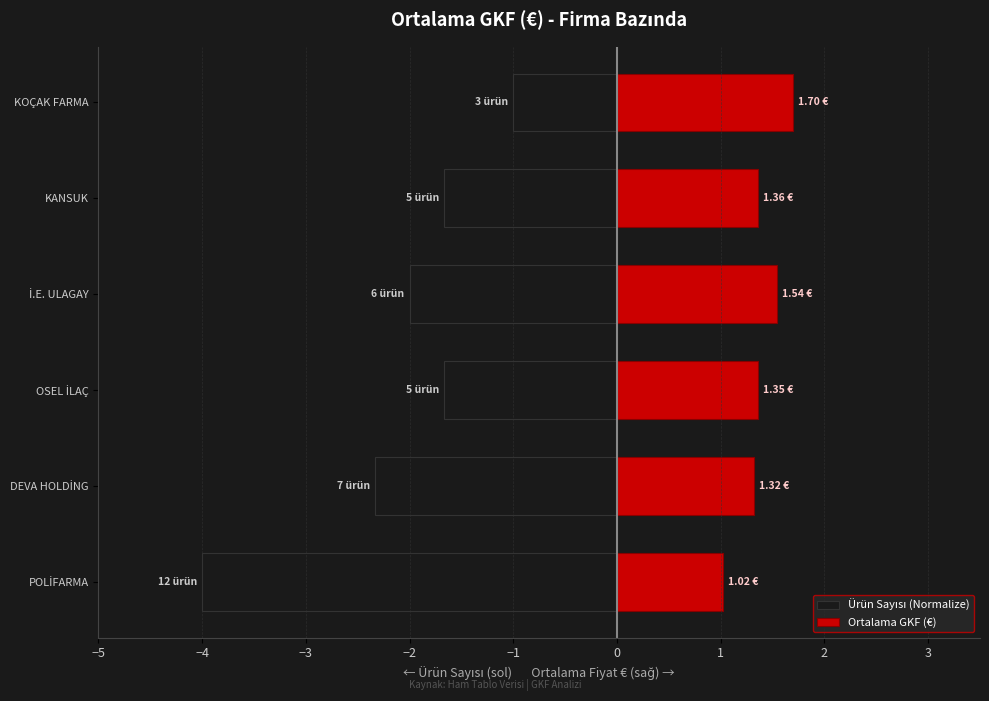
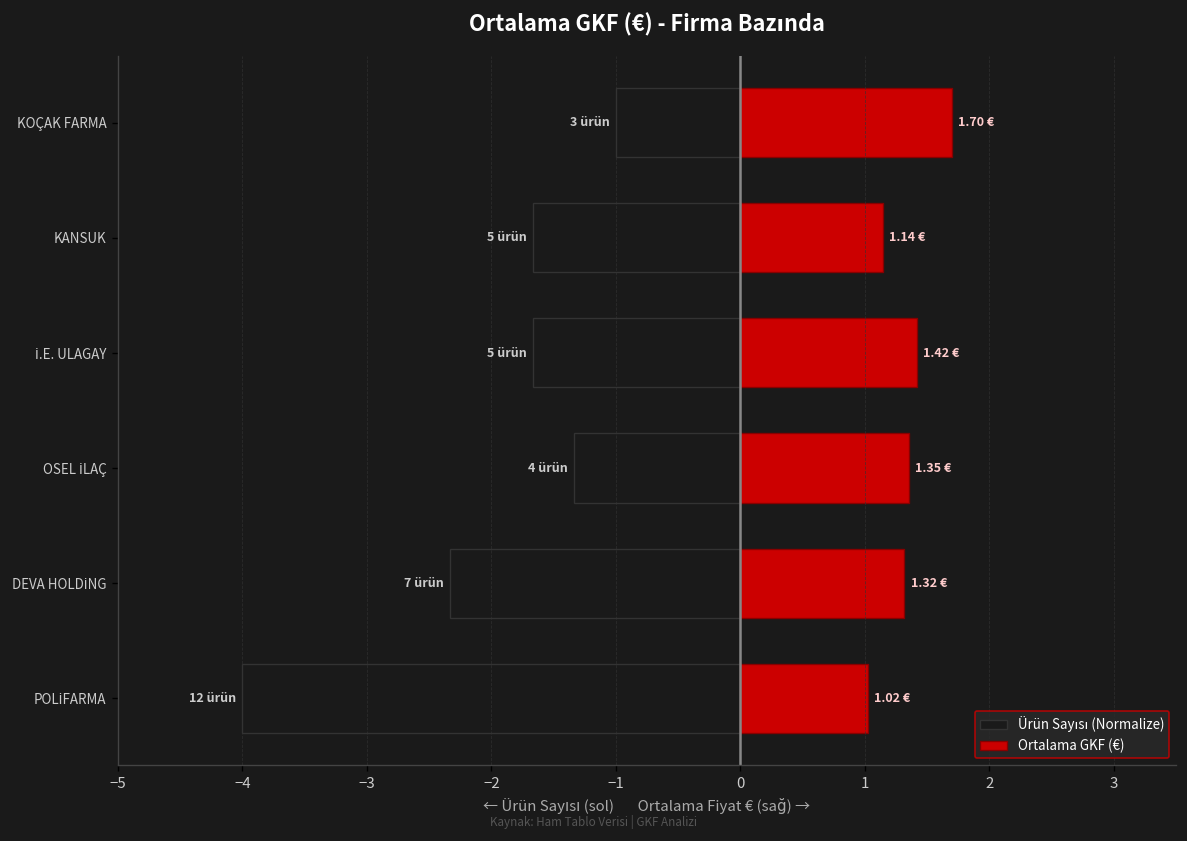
Ortalama GKF (€), KANSUK: 1.36 -> 1.14
Ürün Sayısı (Normalize), İ.E. ULAGAY: 6 -> 5
Ortalama GKF (€), İ.E. ULAGAY: 1.54 -> 1.42
Ürün Sayısı (Normalize), OSEL İLAÇ: 5 -> 4
